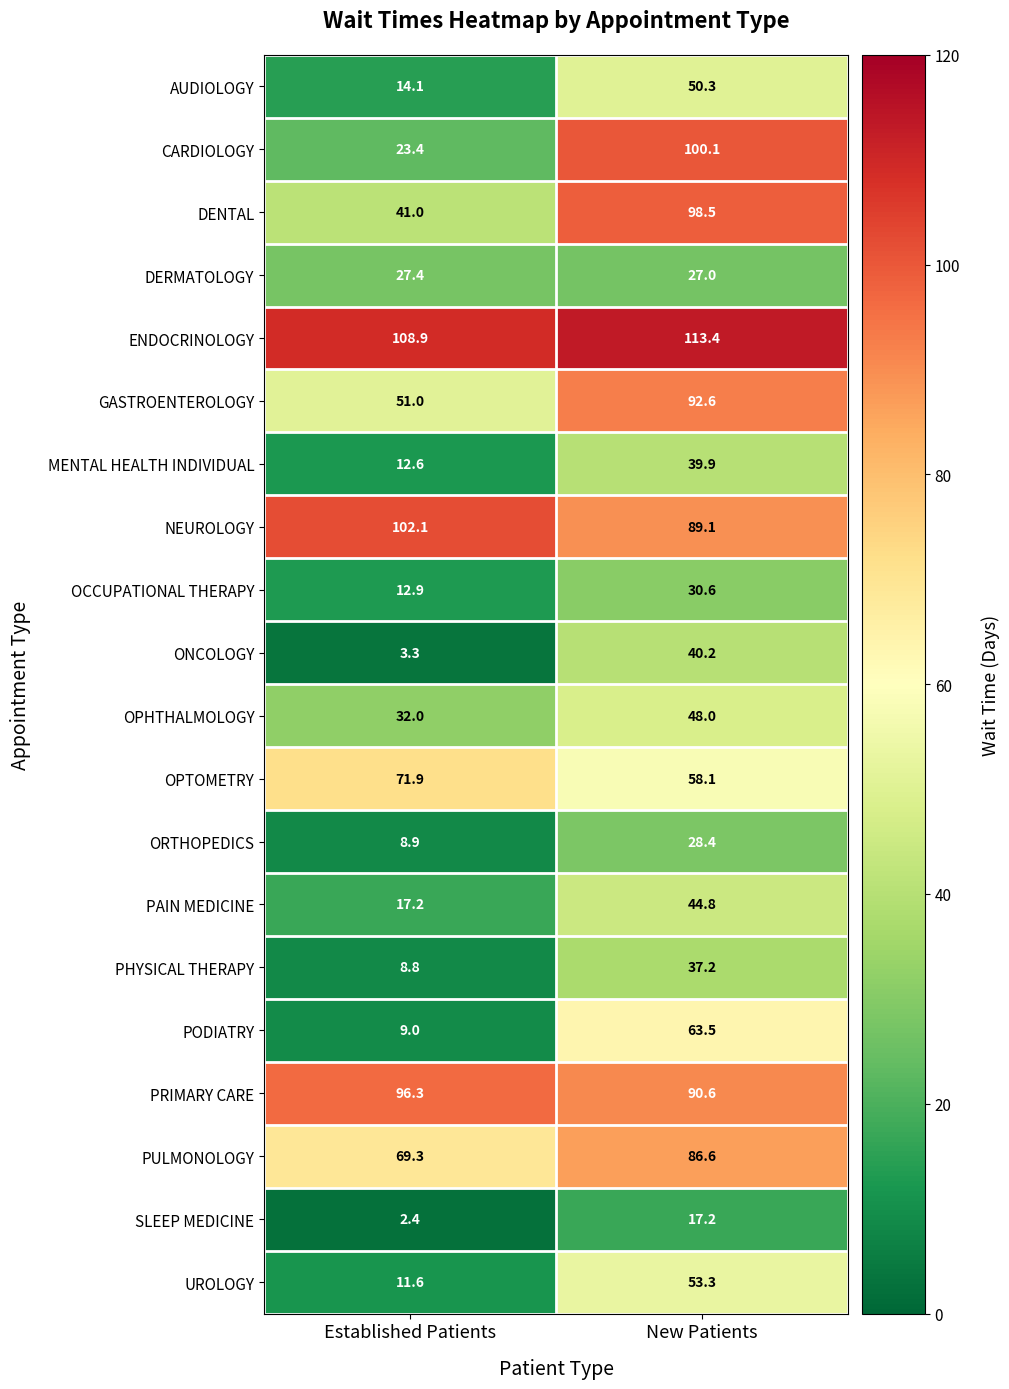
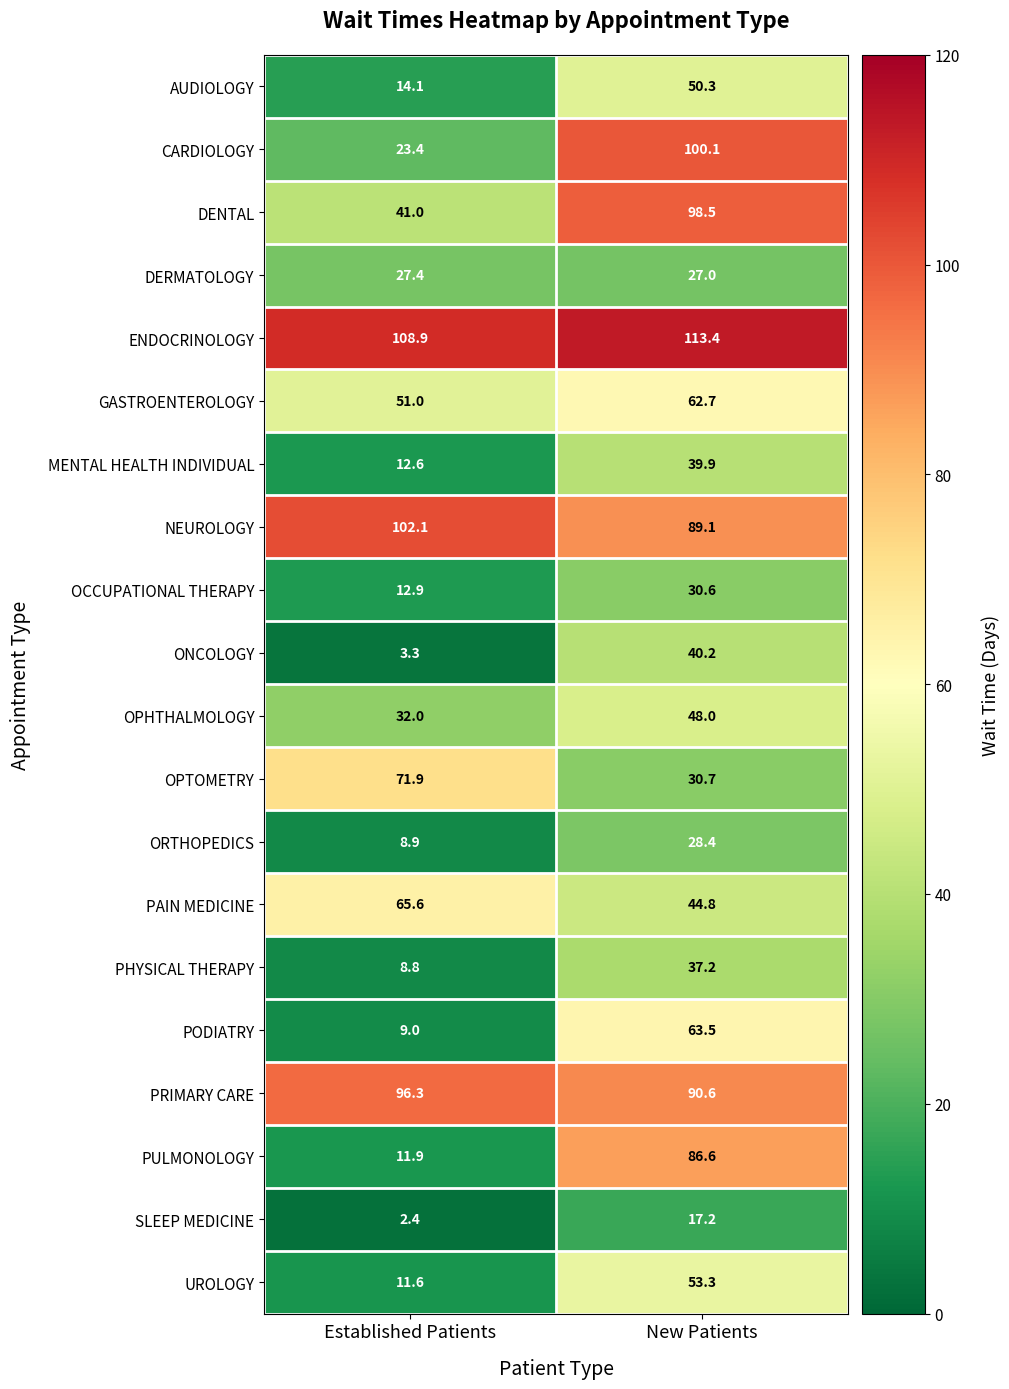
GASTROENTEROLOGY, New Patients: 92.6 -> 62.7
OPTOMETRY, New Patients: 58.1 -> 30.7
PAIN MEDICINE, Established Patients: 17.2 -> 65.6
PULMONOLOGY, Established Patients: 69.3 -> 11.9
